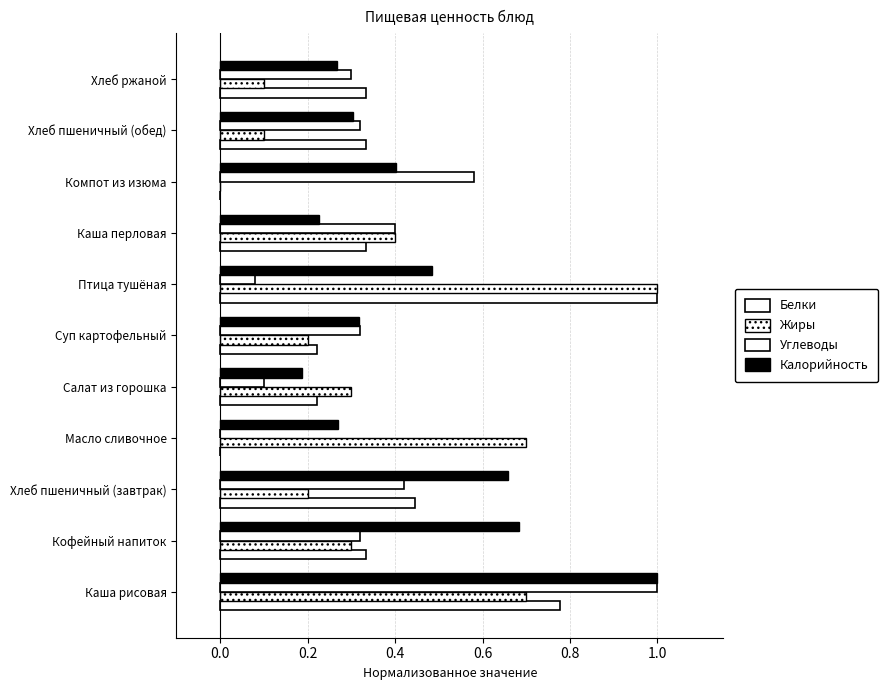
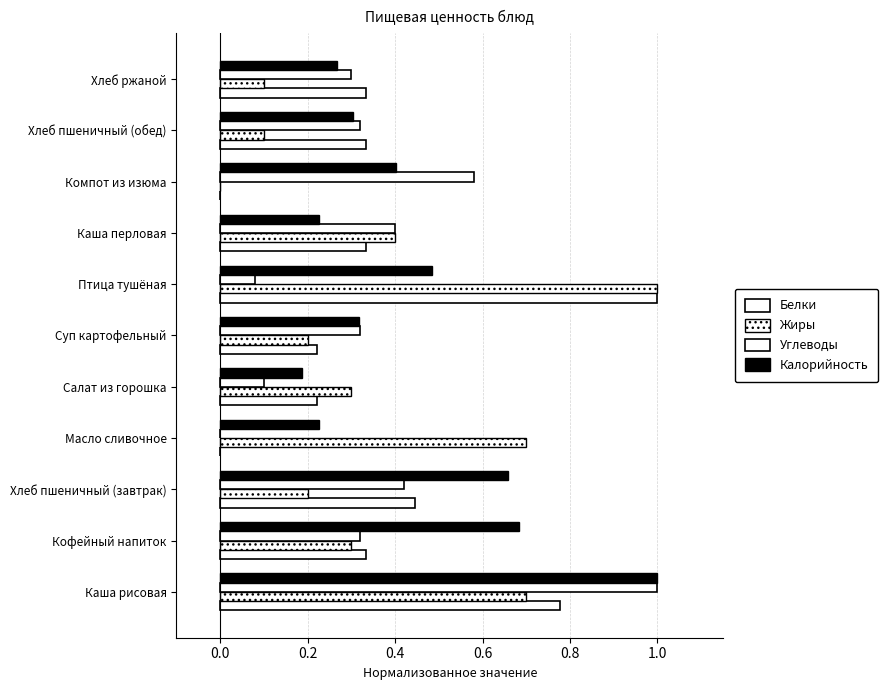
Калорийность, Масло сливочное: 0.27 -> 0.23
